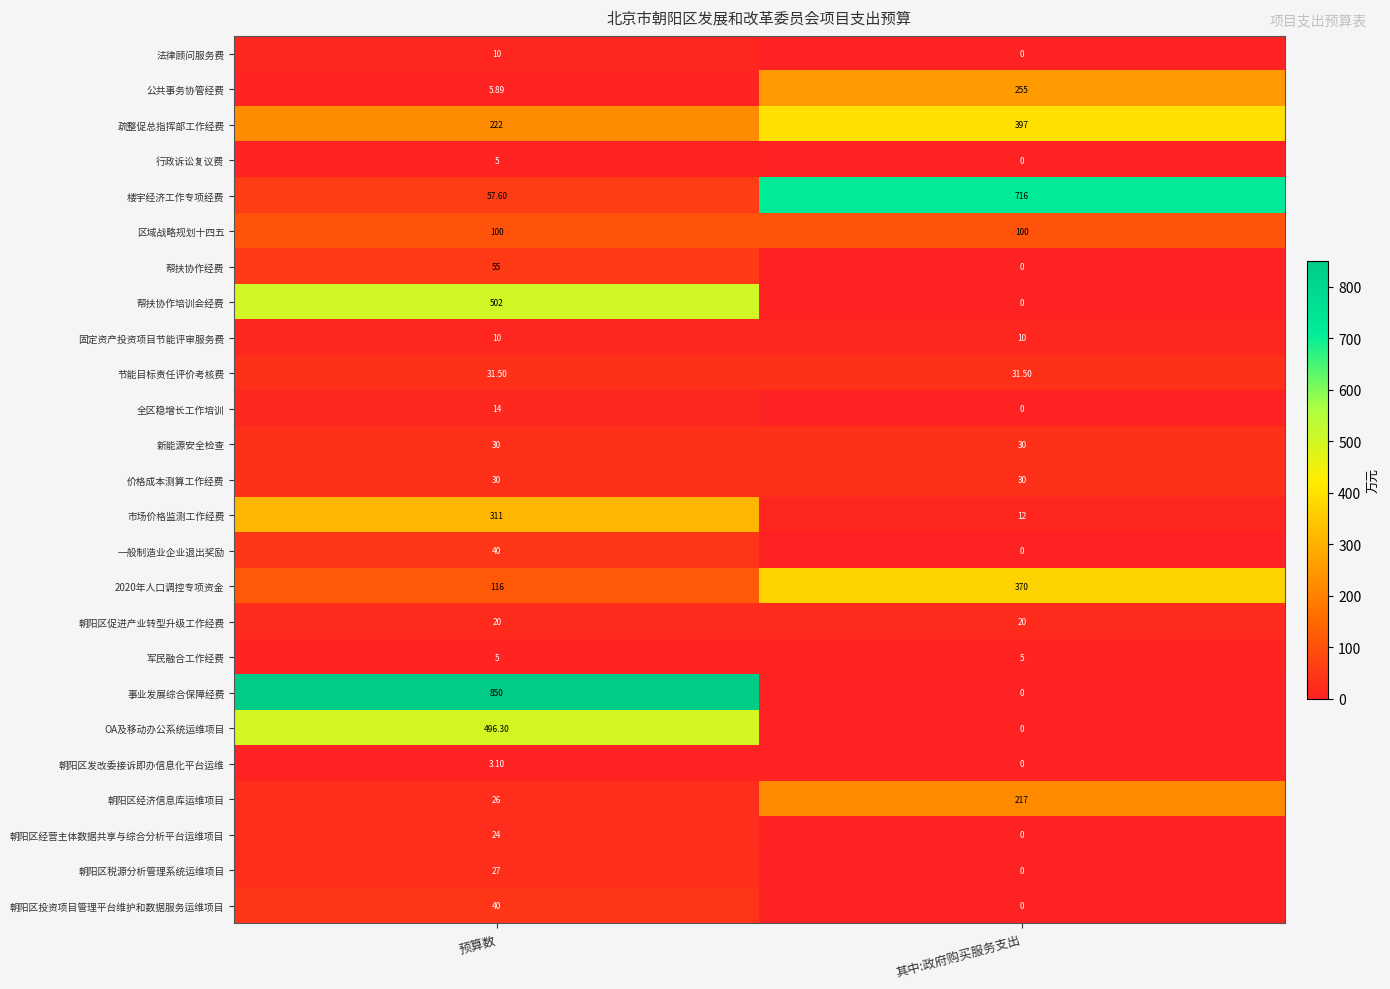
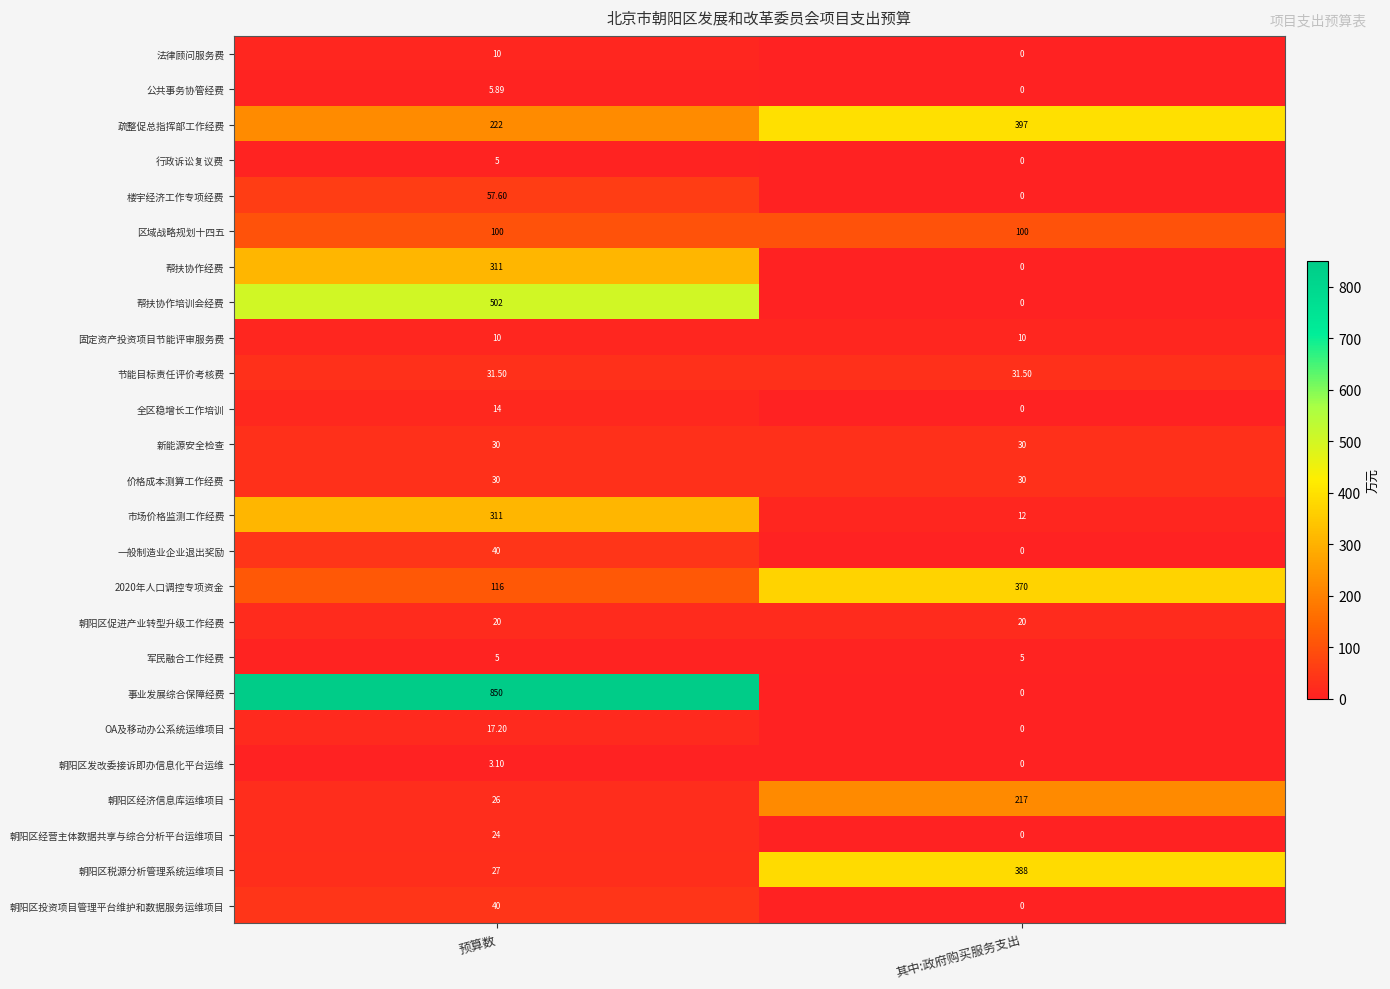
公共事务协管经费, 其中:政府购买服务支出: 255 -> 0
楼宇经济工作专项经费, 其中:政府购买服务支出: 716 -> 0
帮扶协作经费, 预算数: 55 -> 311
OA及移动办公系统运维项目, 预算数: 496.30 -> 17.20
朝阳区税源分析管理系统运维项目, 其中:政府购买服务支出: 0 -> 388
